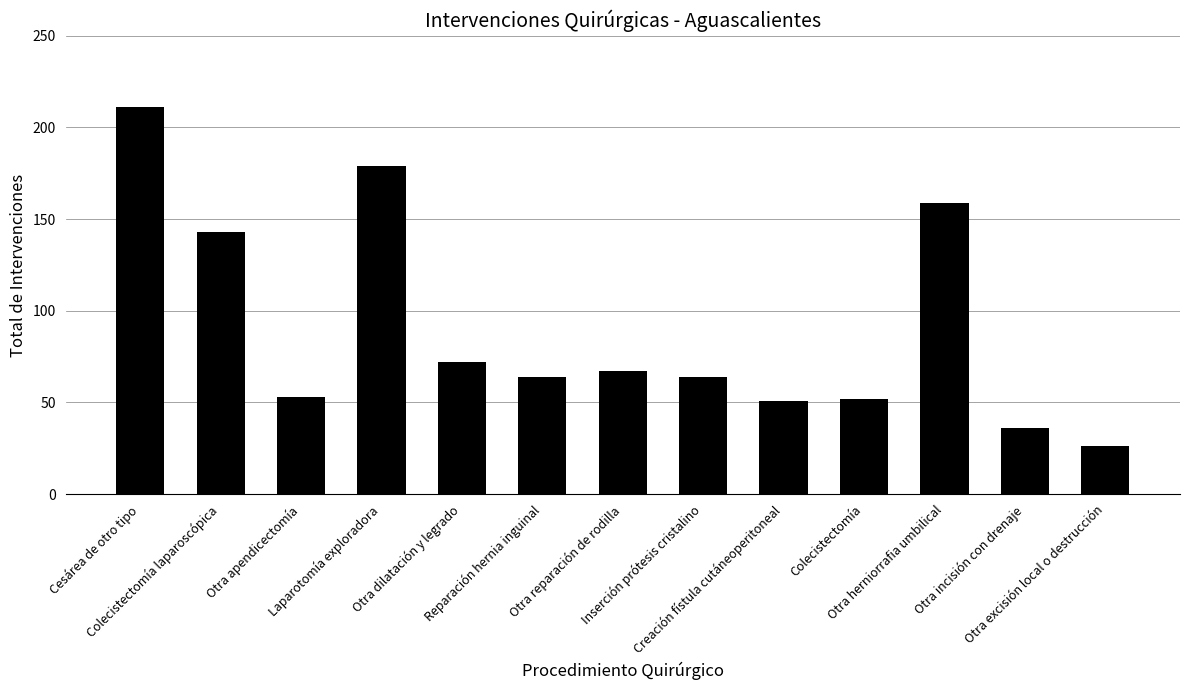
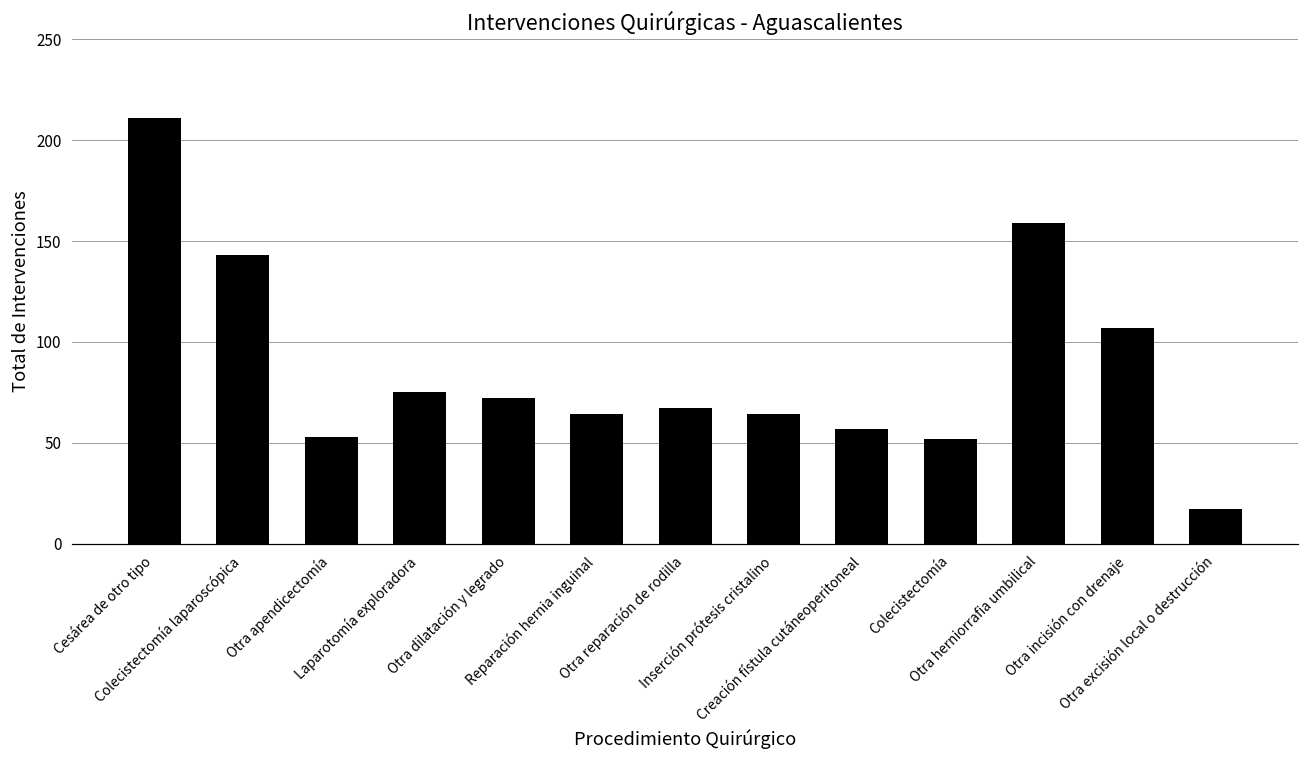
Laparotomía exploradora: 179 -> 75
Creación fístula cutáneoperitoneal: 51 -> 57
Otra incisión con drenaje: 36 -> 107
Otra excisión local o destrucción: 26 -> 17
